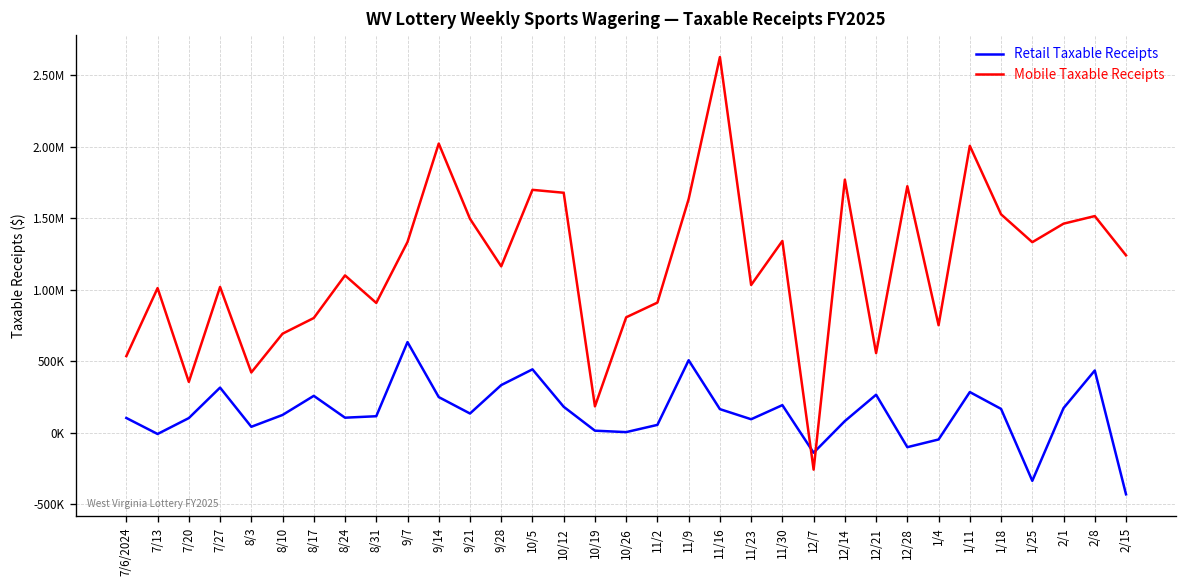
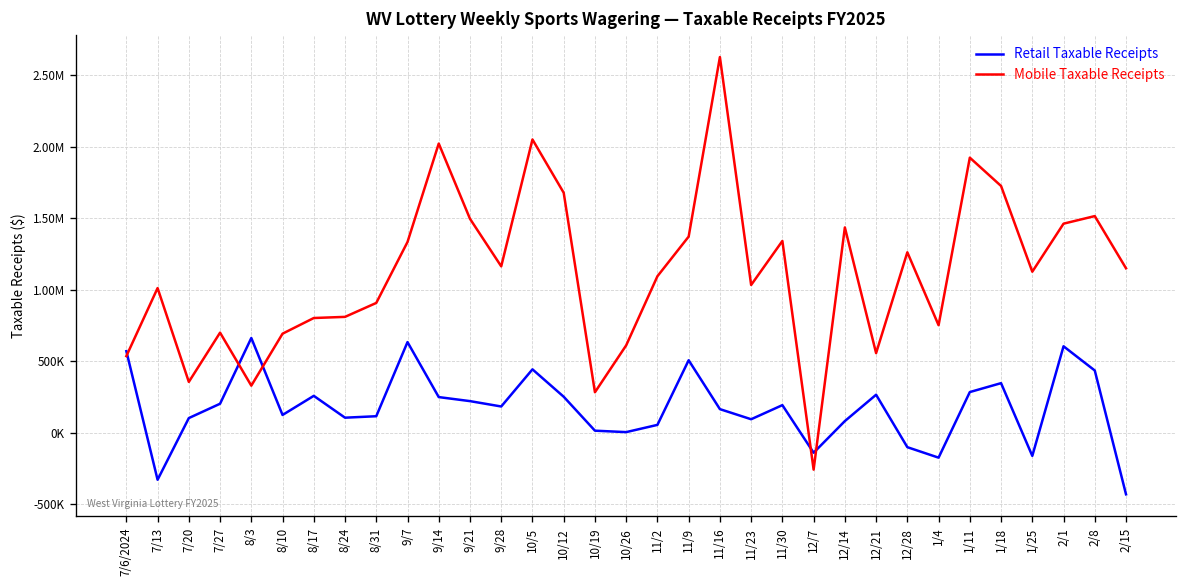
Retail Taxable Receipts, 7/6/2024: 100000 -> 570000
Retail Taxable Receipts, 7/13: -10000 -> -330000
Retail Taxable Receipts, 7/27: 320000 -> 200000
Mobile Taxable Receipts, 7/27: 1020000 -> 700000
Retail Taxable Receipts, 8/3: 40000 -> 660000
Mobile Taxable Receipts, 8/3: 420000 -> 330000
Mobile Taxable Receipts, 8/24: 1100000 -> 810000
Retail Taxable Receipts, 9/21: 130000 -> 220000
Retail Taxable Receipts, 9/28: 330000 -> 180000
Mobile Taxable Receipts, 10/5: 1700000 -> 2050000
Retail Taxable Receipts, 10/12: 180000 -> 250000
Mobile Taxable Receipts, 10/19: 180000 -> 280000
Mobile Taxable Receipts, 10/26: 810000 -> 610000
Mobile Taxable Receipts, 11/2: 910000 -> 1090000
Mobile Taxable Receipts, 11/9: 1640000 -> 1370000
Mobile Taxable Receipts, 12/14: 1770000 -> 1440000
Mobile Taxable Receipts, 12/28: 1720000 -> 1260000
Retail Taxable Receipts, 1/4: -50000 -> -170000
Mobile Taxable Receipts, 1/11: 2010000 -> 1920000
Retail Taxable Receipts, 1/18: 170000 -> 350000
Mobile Taxable Receipts, 1/18: 1530000 -> 1730000
Retail Taxable Receipts, 1/25: -340000 -> -160000
Mobile Taxable Receipts, 1/25: 1330000 -> 1130000
Retail Taxable Receipts, 2/1: 170000 -> 600000
Mobile Taxable Receipts, 2/15: 1240000 -> 1150000
